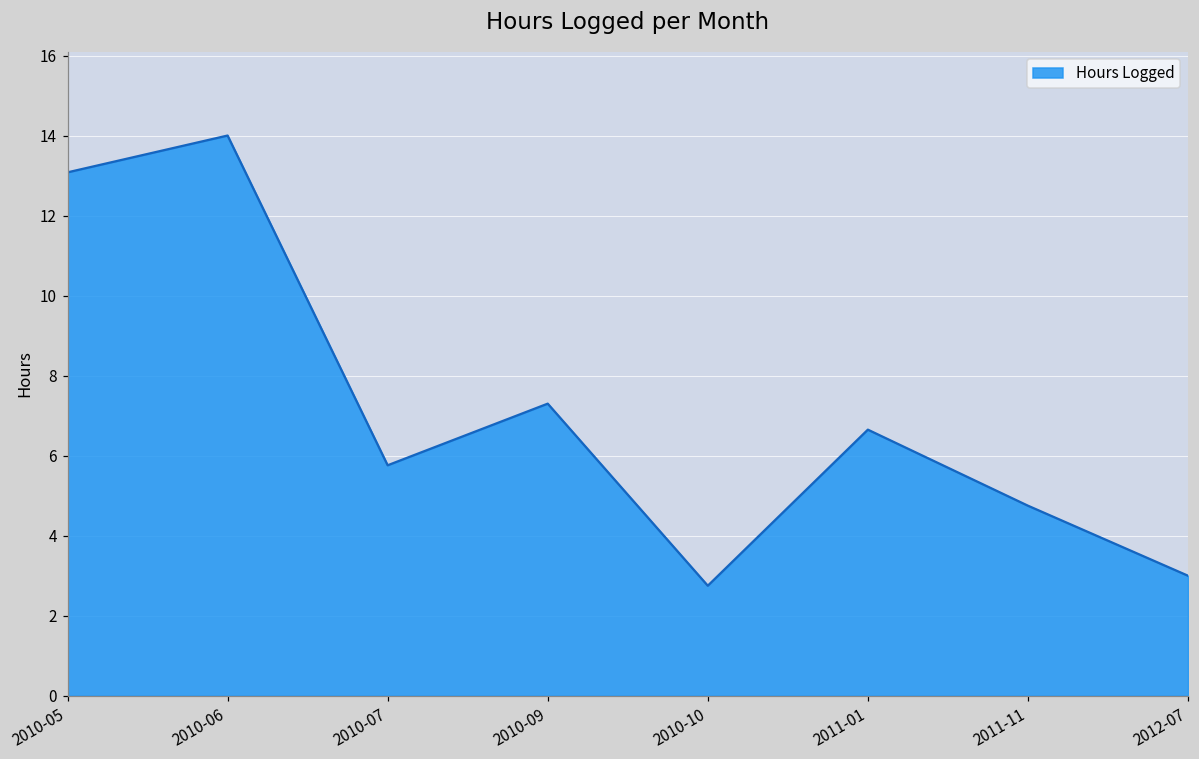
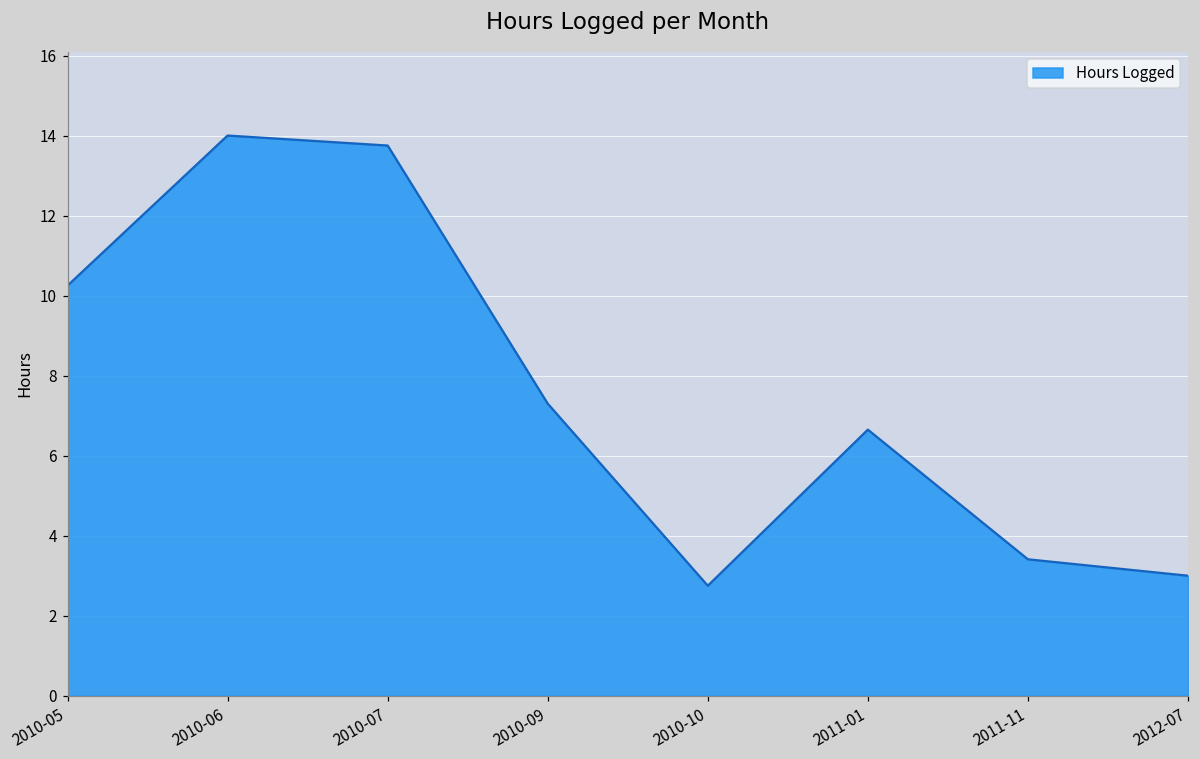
2010-05: 13.1 -> 10.3
2010-07: 5.8 -> 13.8
2011-11: 4.8 -> 3.4
